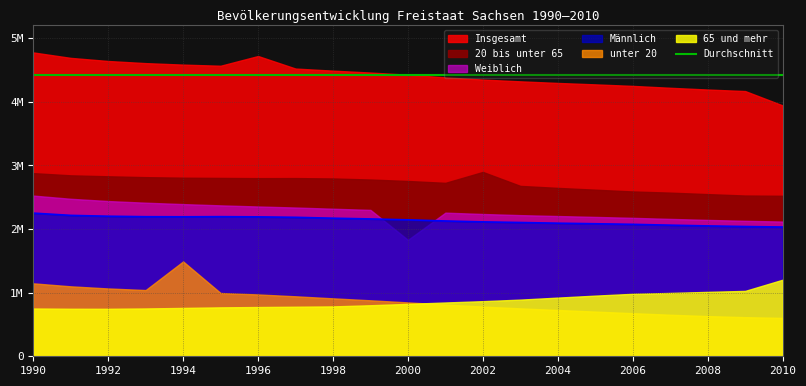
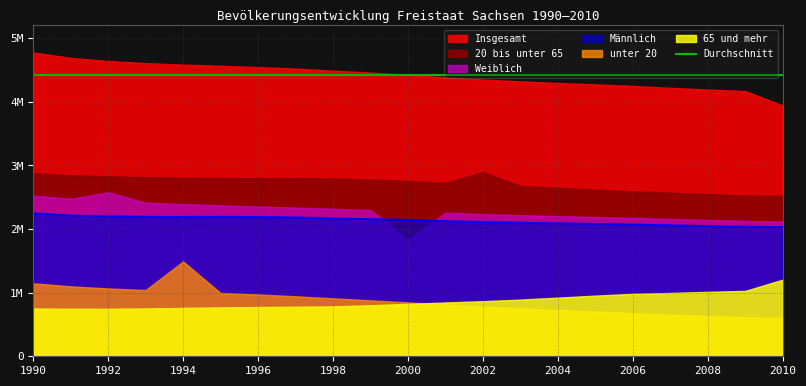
Weiblich, 1992: 2400000 -> 2600000
Insgesamt, 1996: 4700000 -> 4500000
